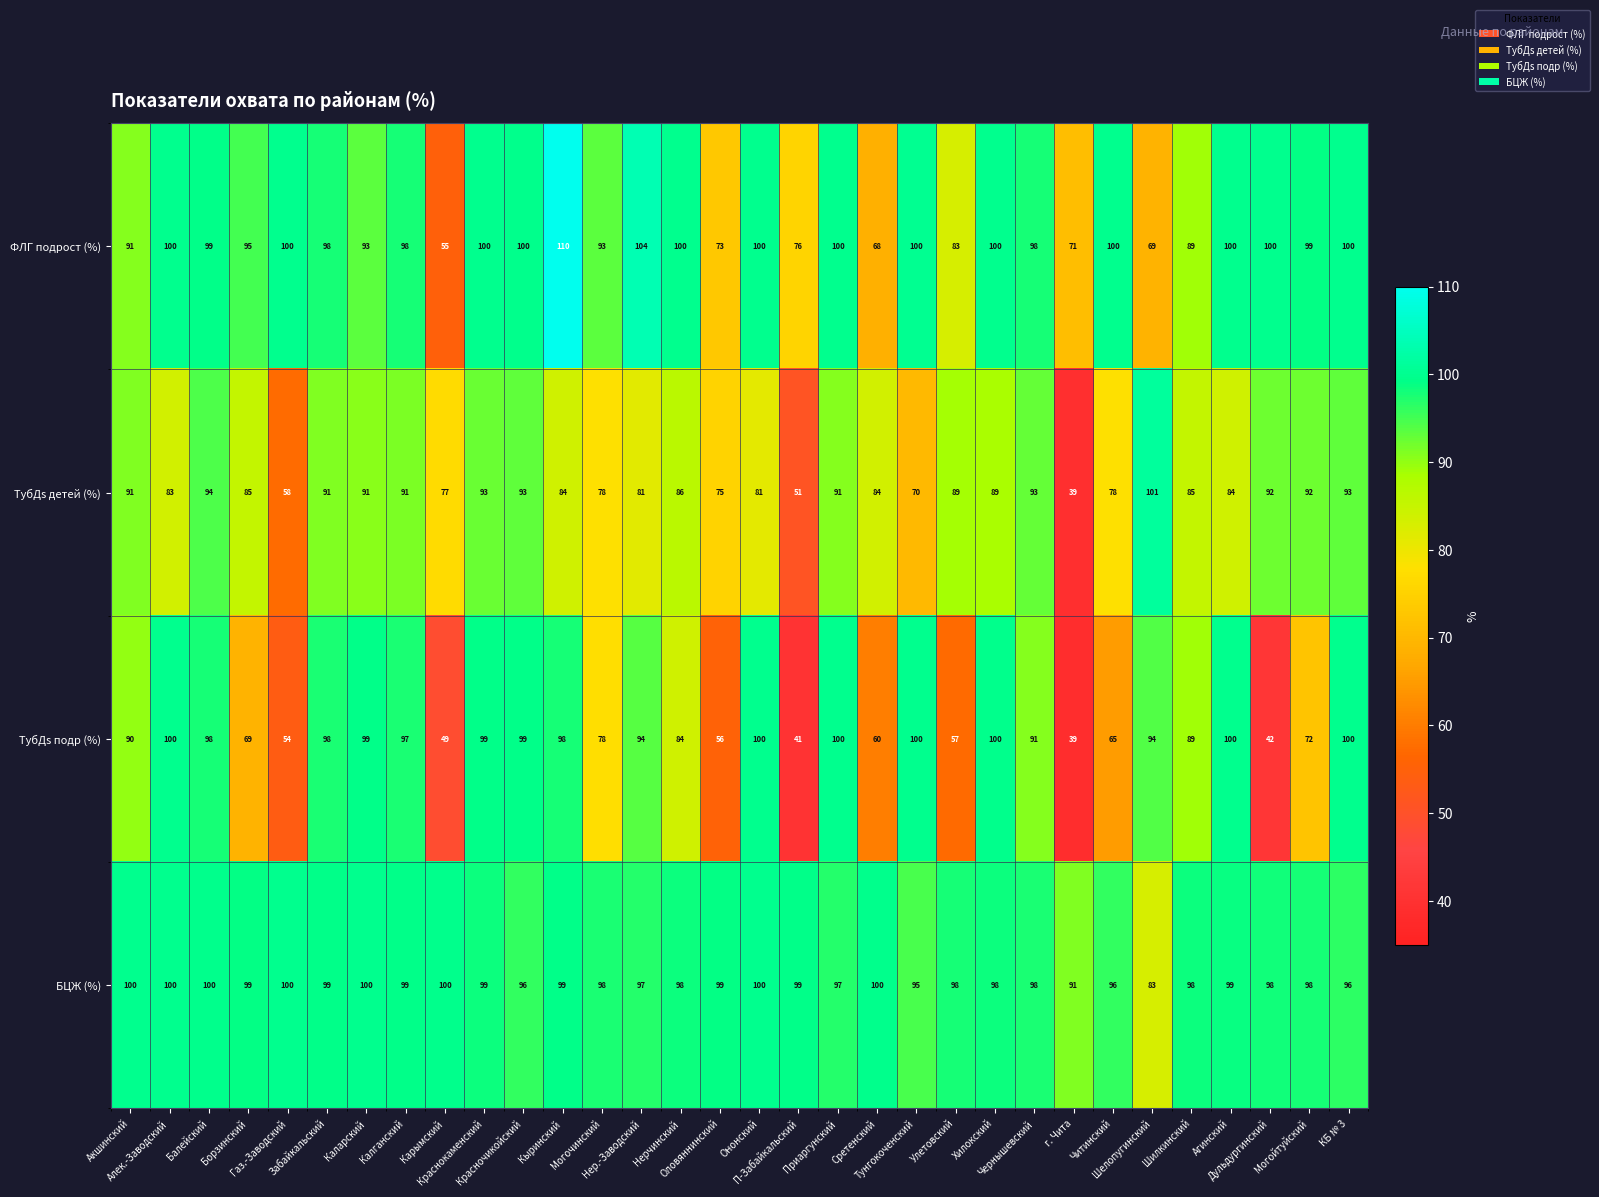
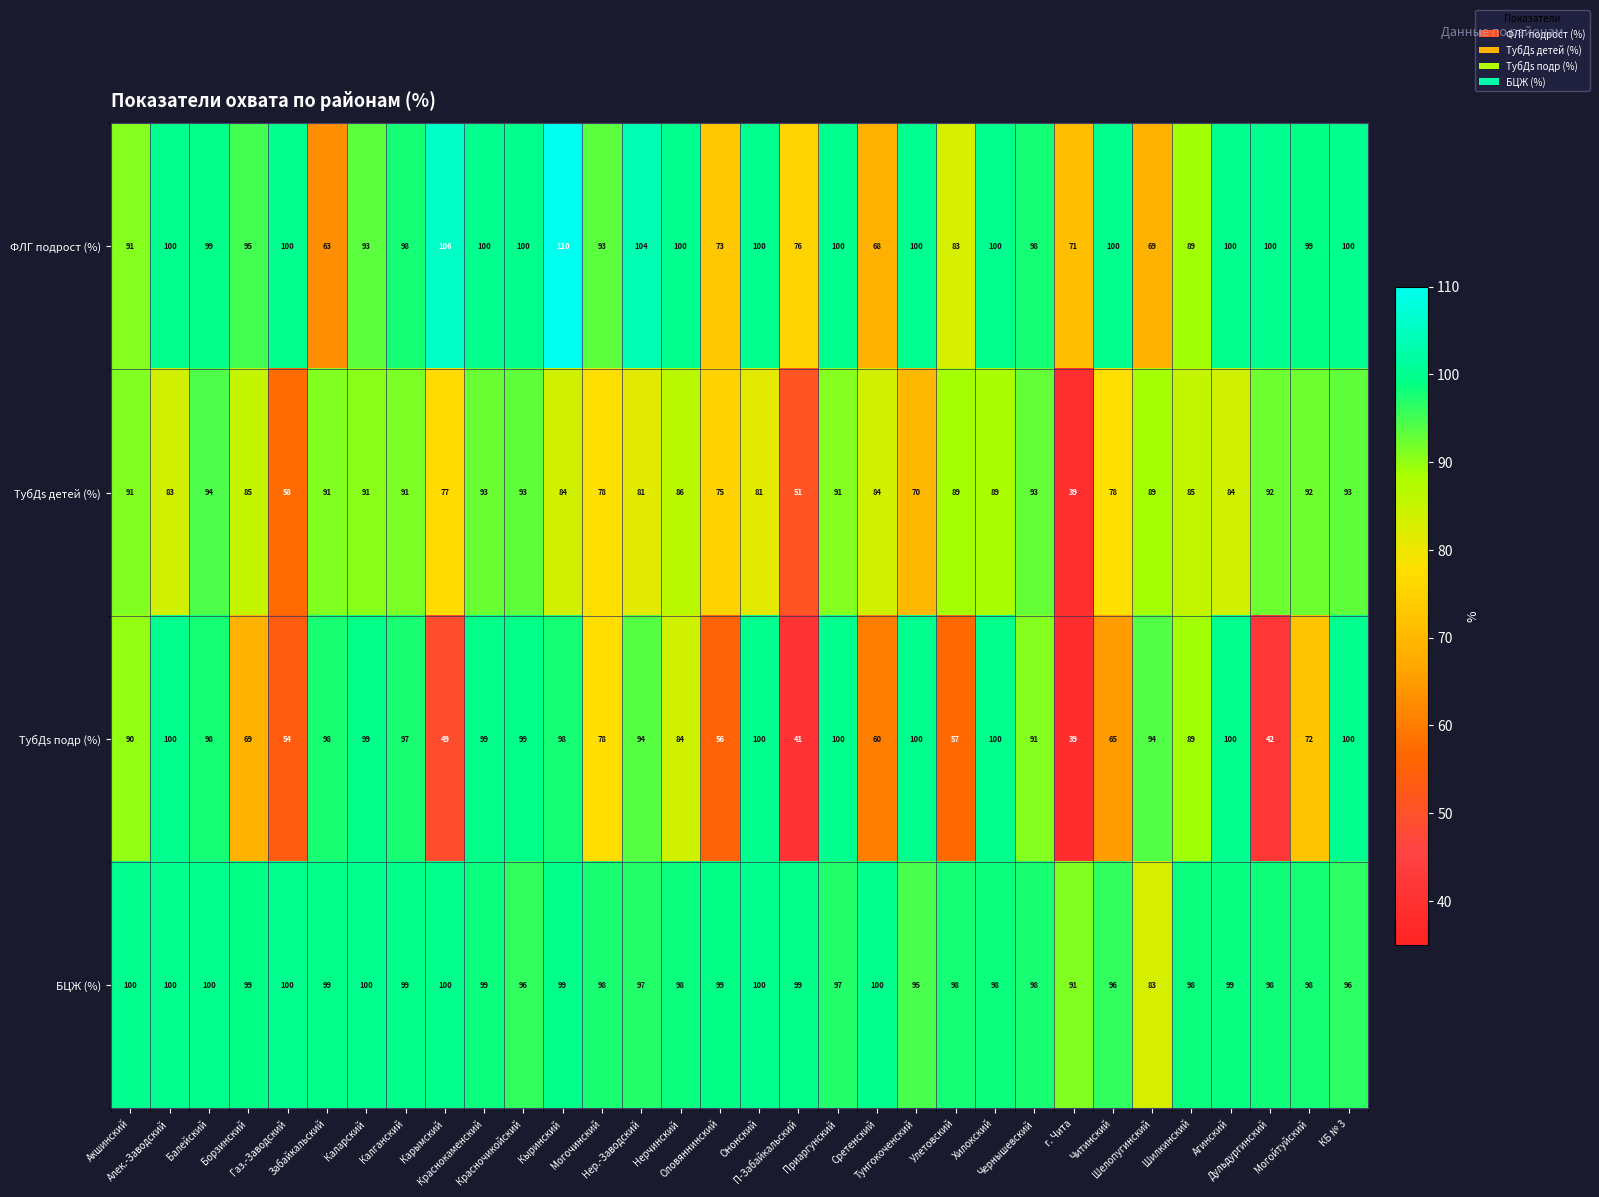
ФЛГ подрост (%), Забайкальский: 98 -> 63
ФЛГ подрост (%), Карымский: 55 -> 106
ТубДs детей (%), Шелопугинский: 101 -> 89
